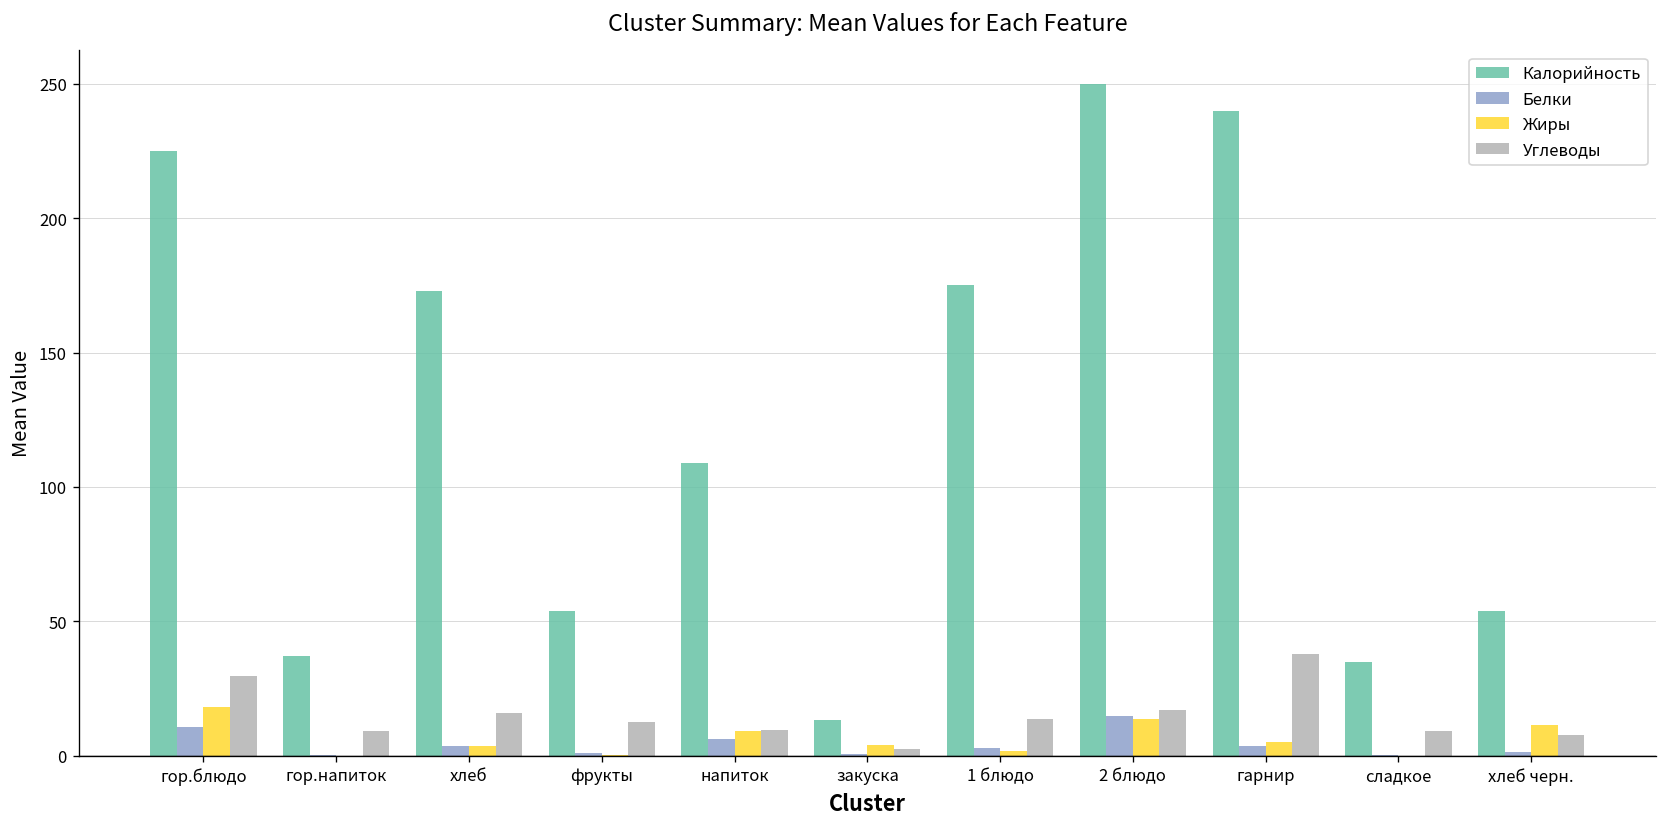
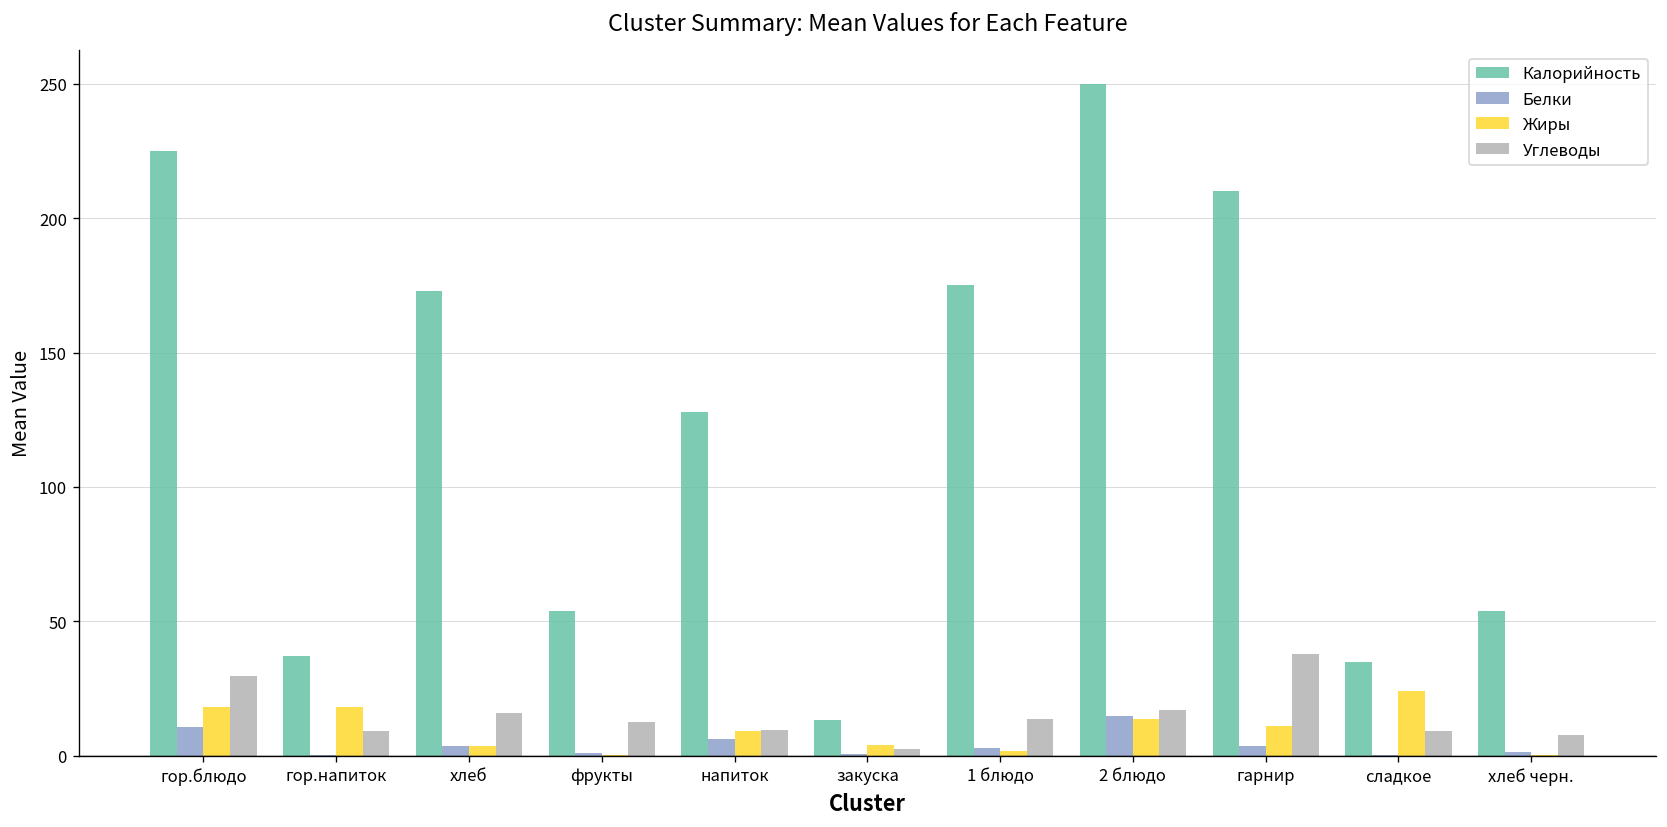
Жиры, гор.напиток: 0 -> 18
Калорийность, напиток: 109 -> 128
Калорийность, гарнир: 240 -> 210
Жиры, гарнир: 5 -> 11
Жиры, сладкое: 0 -> 24
Жиры, хлеб черн.: 11 -> 0
